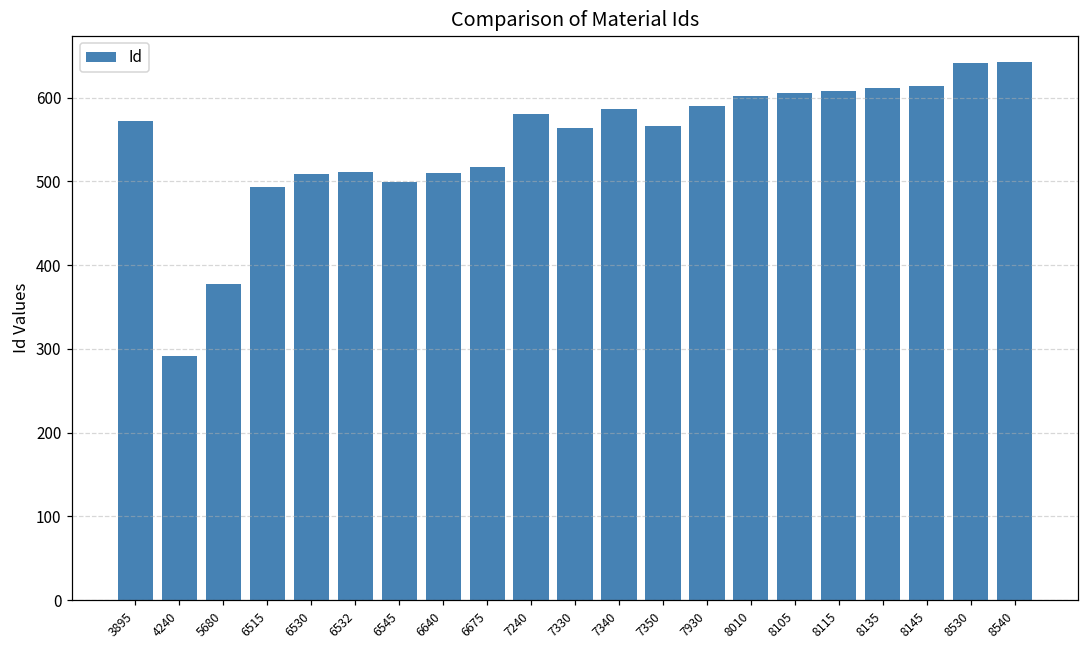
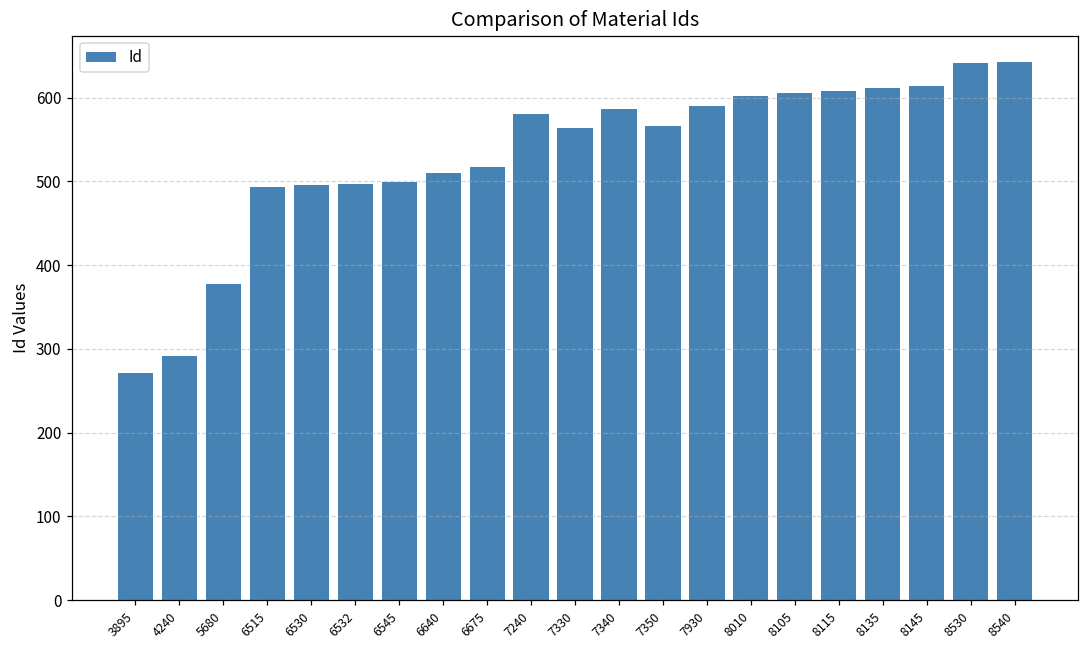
3895: 570 -> 270
6530: 510 -> 500
6532: 510 -> 500
